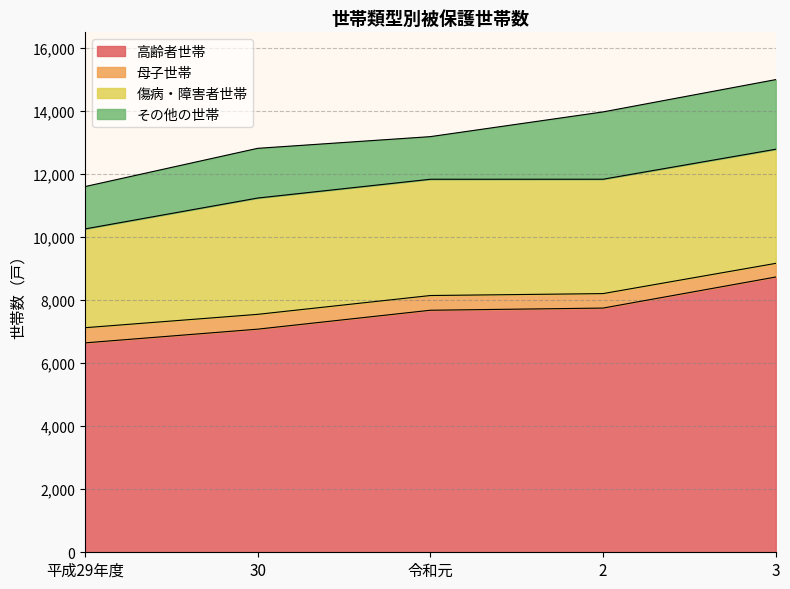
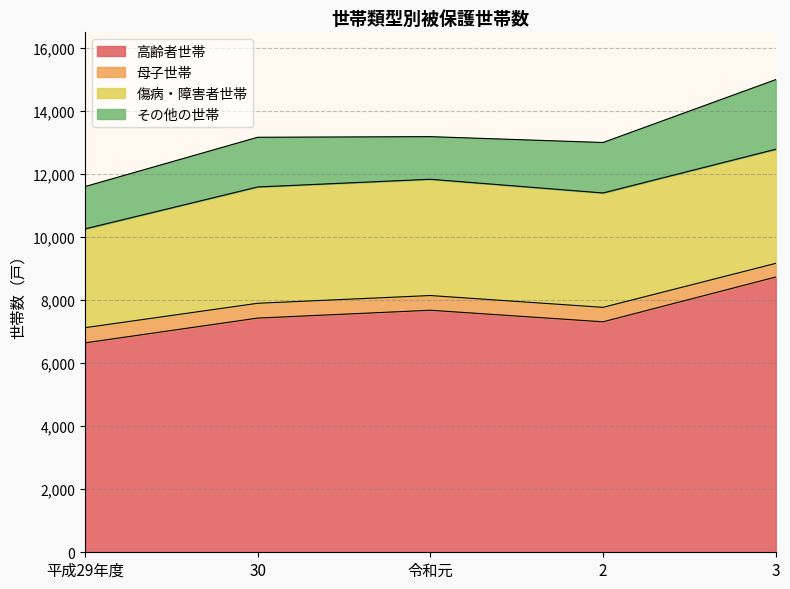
高齢者世帯, 30: 7,100 -> 7,400
高齢者世帯, 2: 7,700 -> 7,300
その他の世帯, 2: 2,100 -> 1,600
